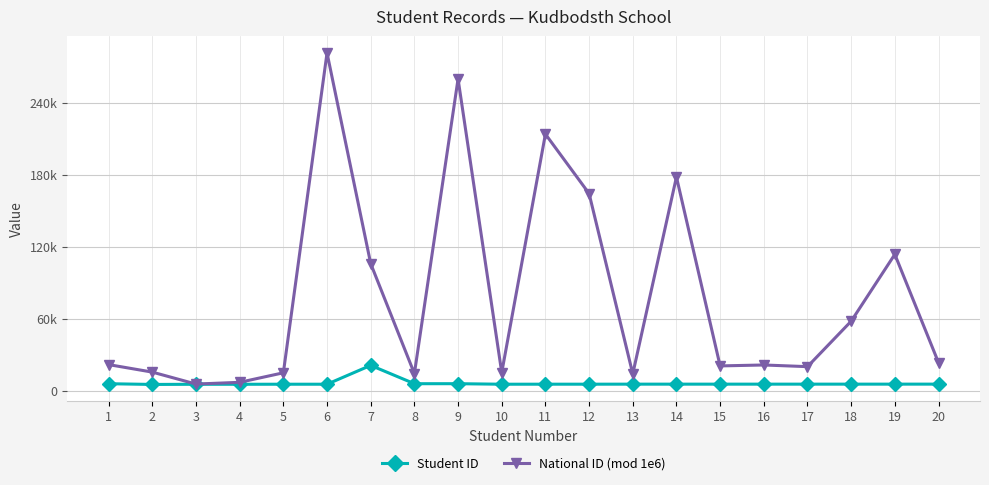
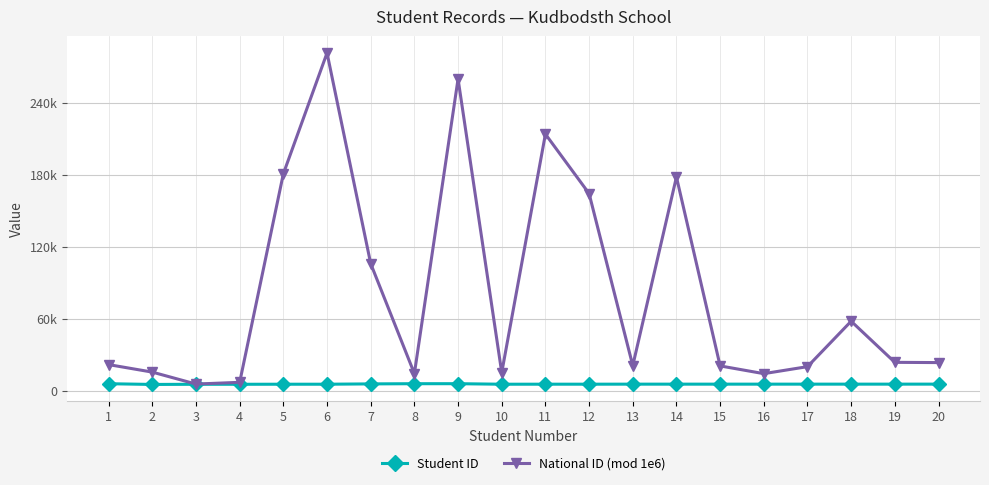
National ID (mod 1e6), 5: 15000 -> 181000
Student ID, 7: 21000 -> 6000
National ID (mod 1e6), 13: 14000 -> 21000
National ID (mod 1e6), 16: 21000 -> 14000
National ID (mod 1e6), 19: 114000 -> 24000
